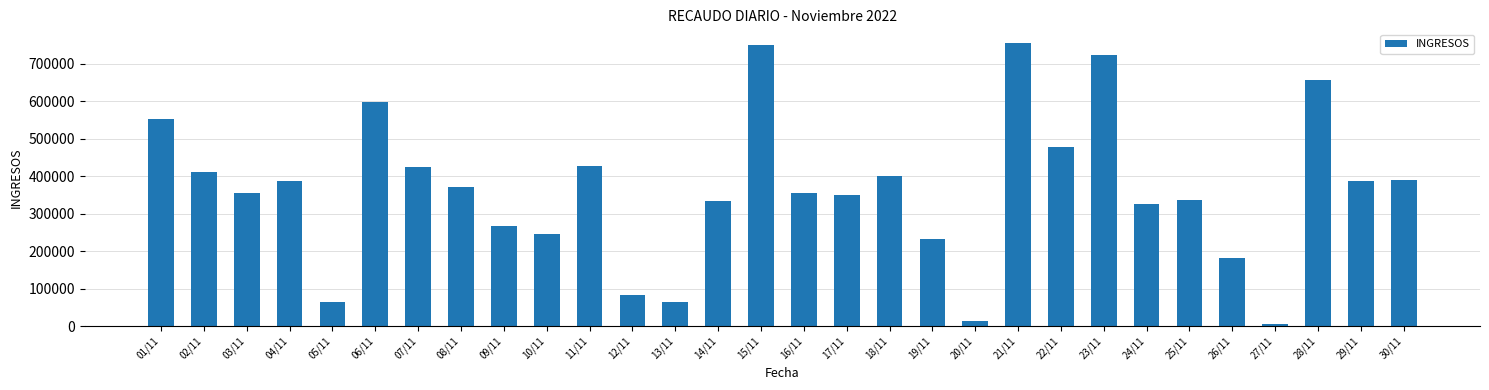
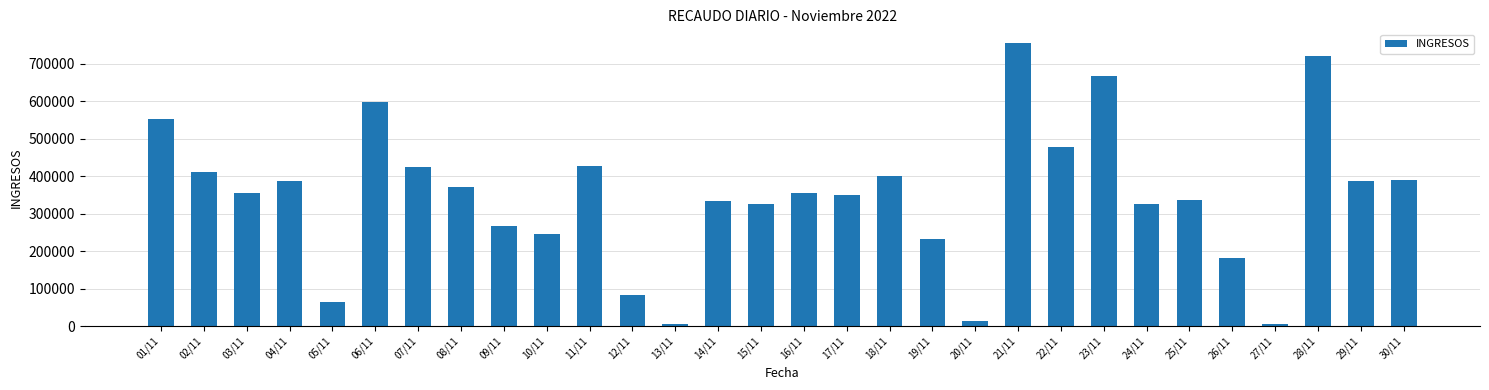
13/11: 60000 -> 0
15/11: 750000 -> 330000
23/11: 720000 -> 670000
28/11: 660000 -> 720000
